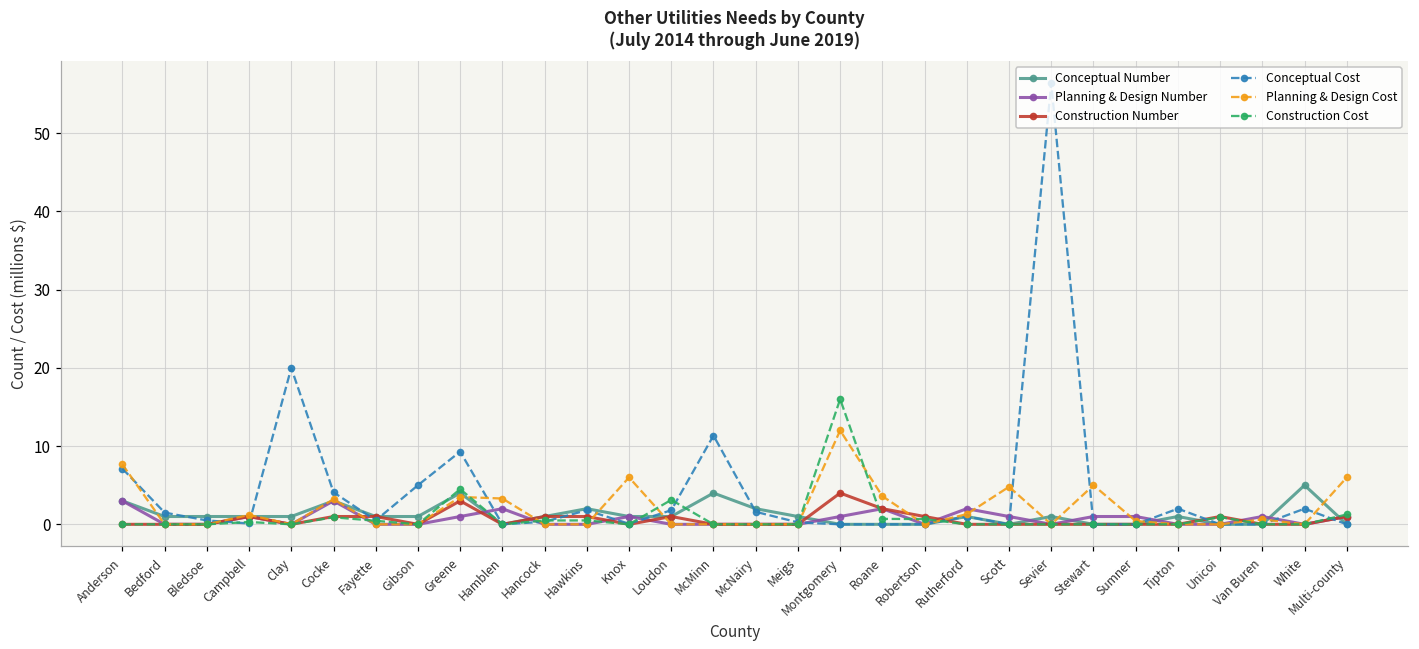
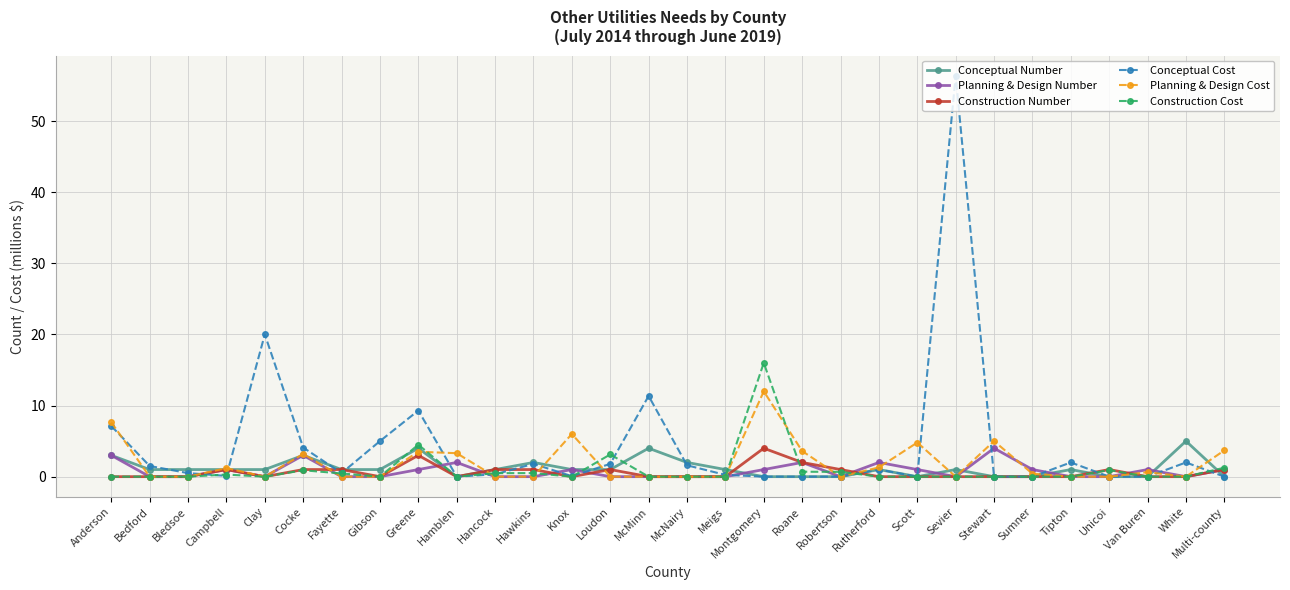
Planning & Design Number, Stewart: 1 -> 4
Planning & Design Cost, Multi-county: 6 -> 4
